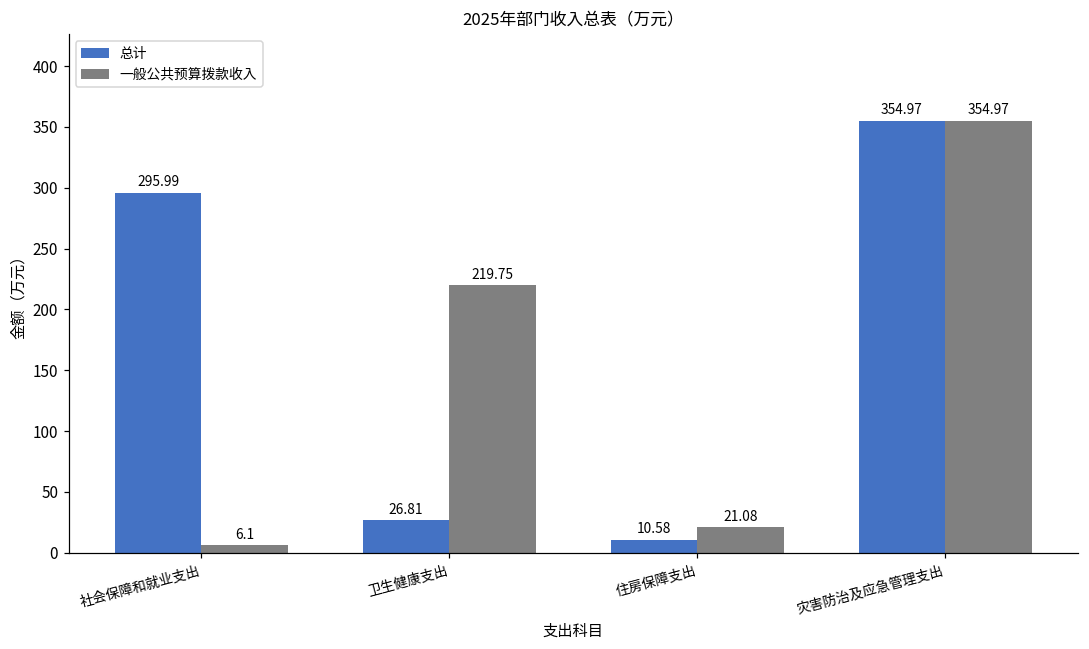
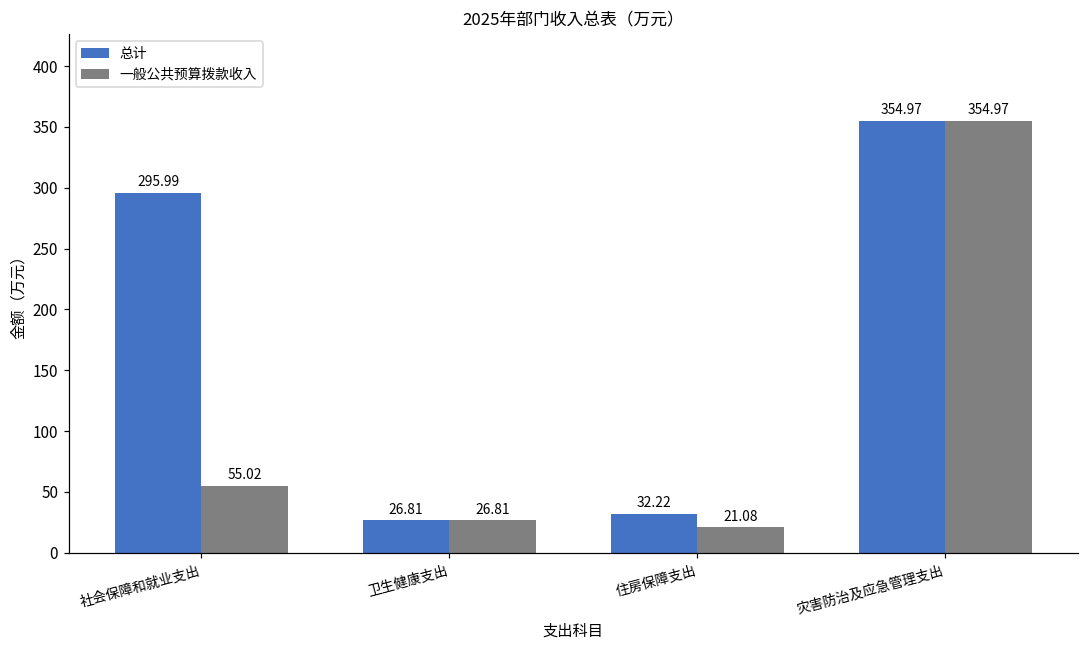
一般公共预算拨款收入, 社会保障和就业支出: 6.1 -> 55.02
一般公共预算拨款收入, 卫生健康支出: 219.75 -> 26.81
总计, 住房保障支出: 10.58 -> 32.22
